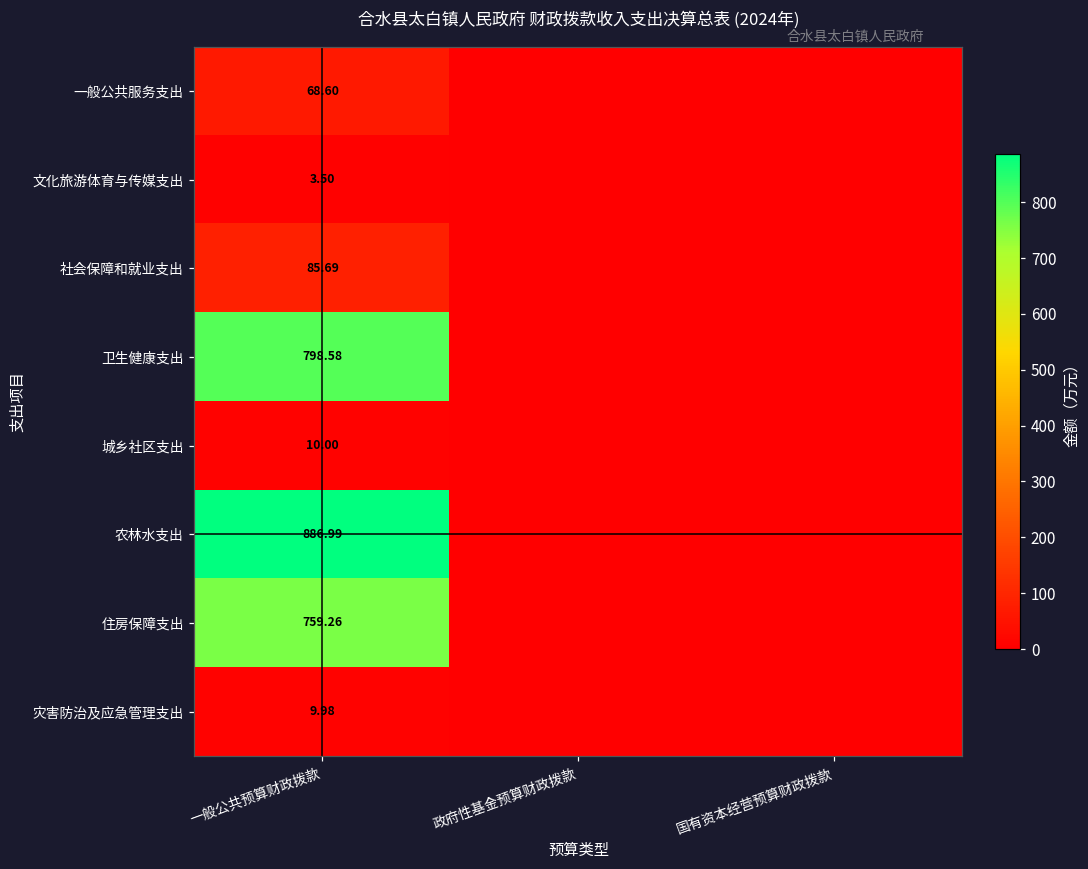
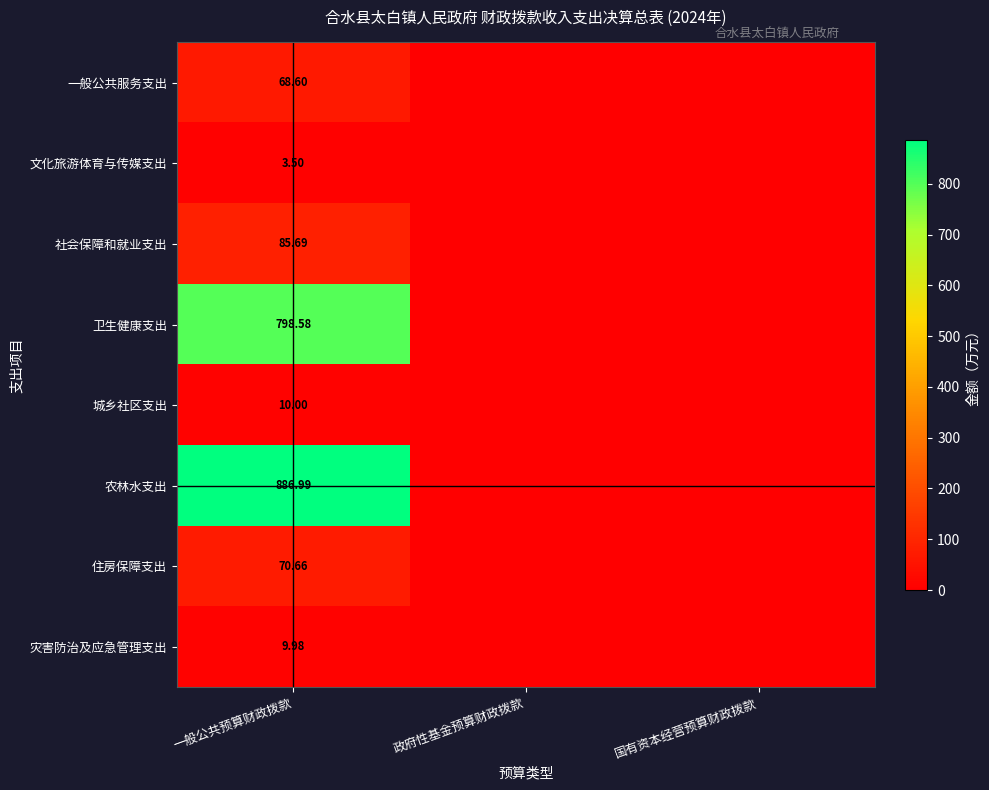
住房保障支出, 一般公共预算财政拨款: 759.26 -> 70.66
